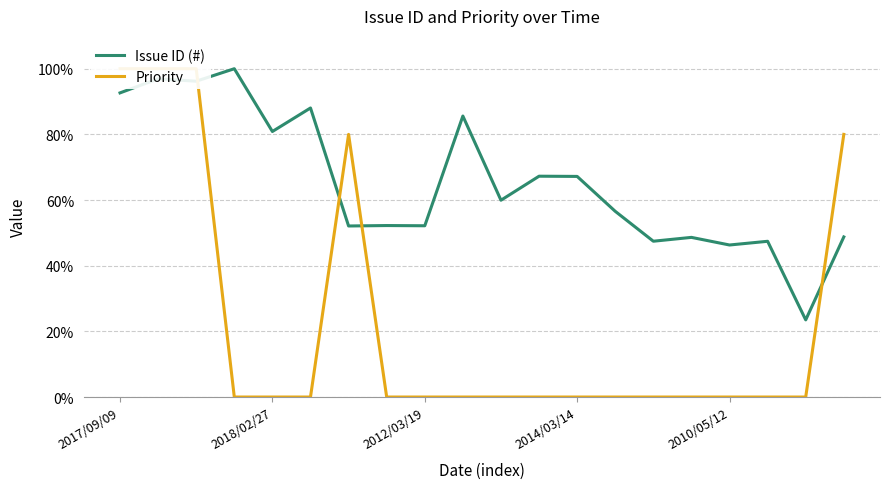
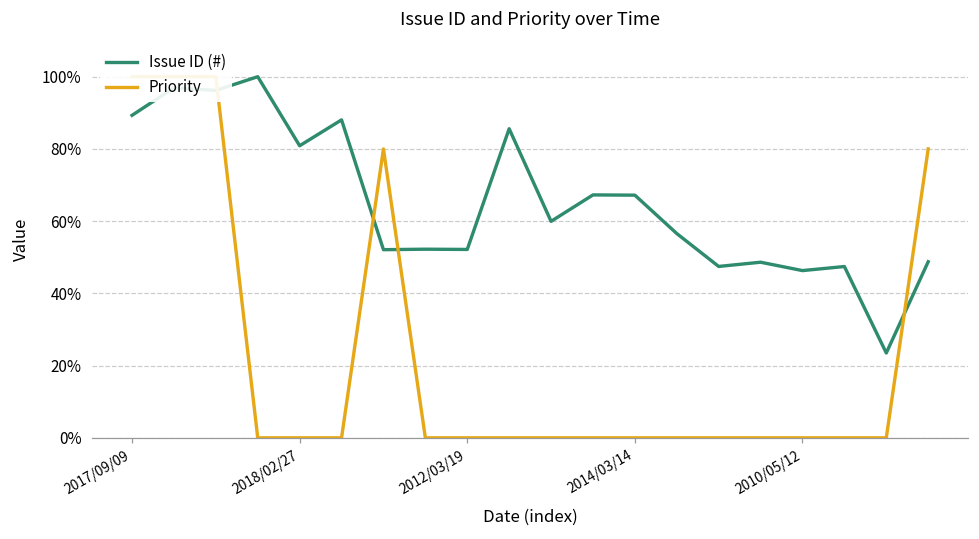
Issue ID (#), 2017/09/09: 93% -> 89%
